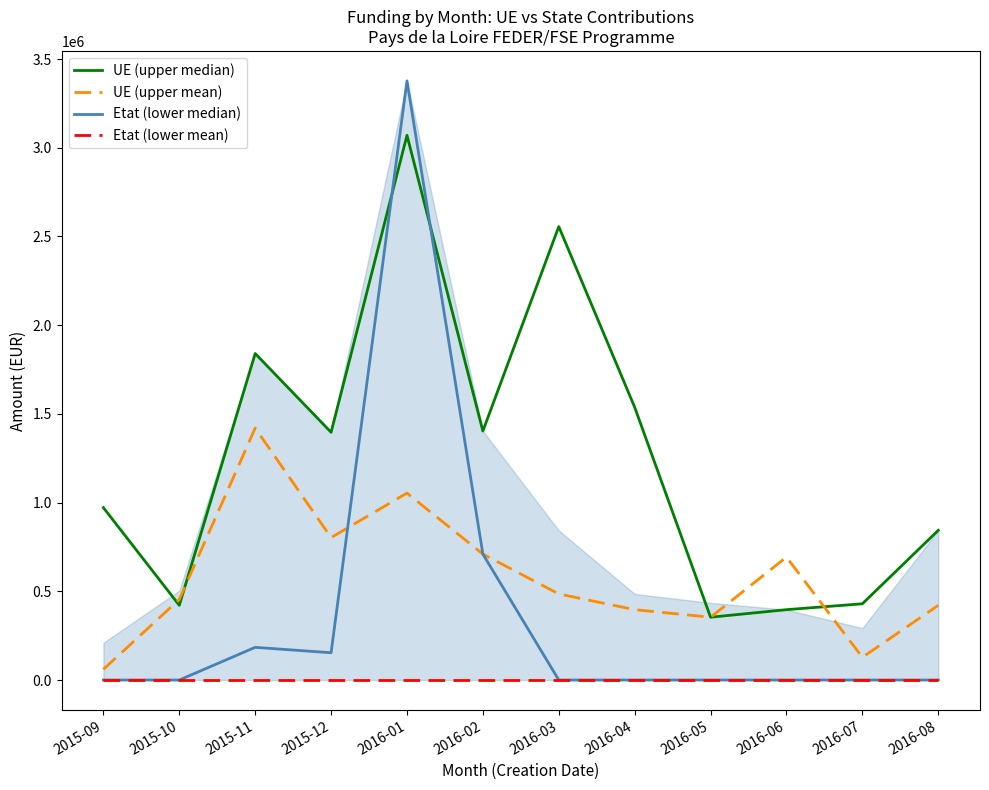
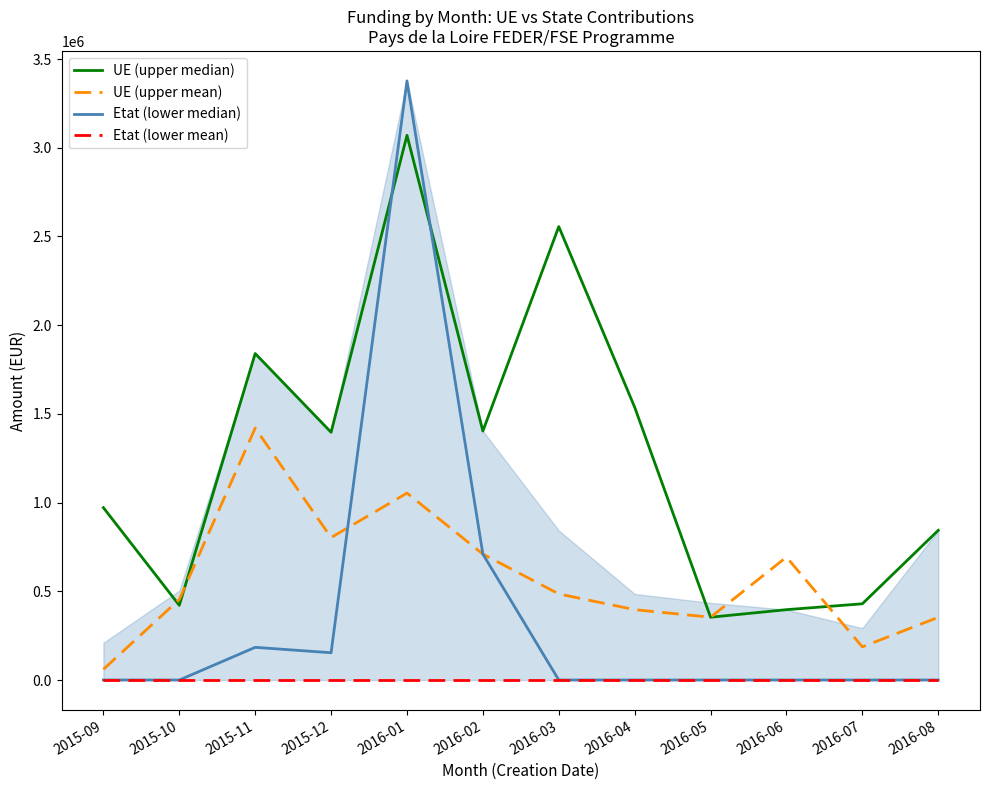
UE (upper mean), 2016-07: 130000 -> 190000
UE (upper mean), 2016-08: 420000 -> 350000
